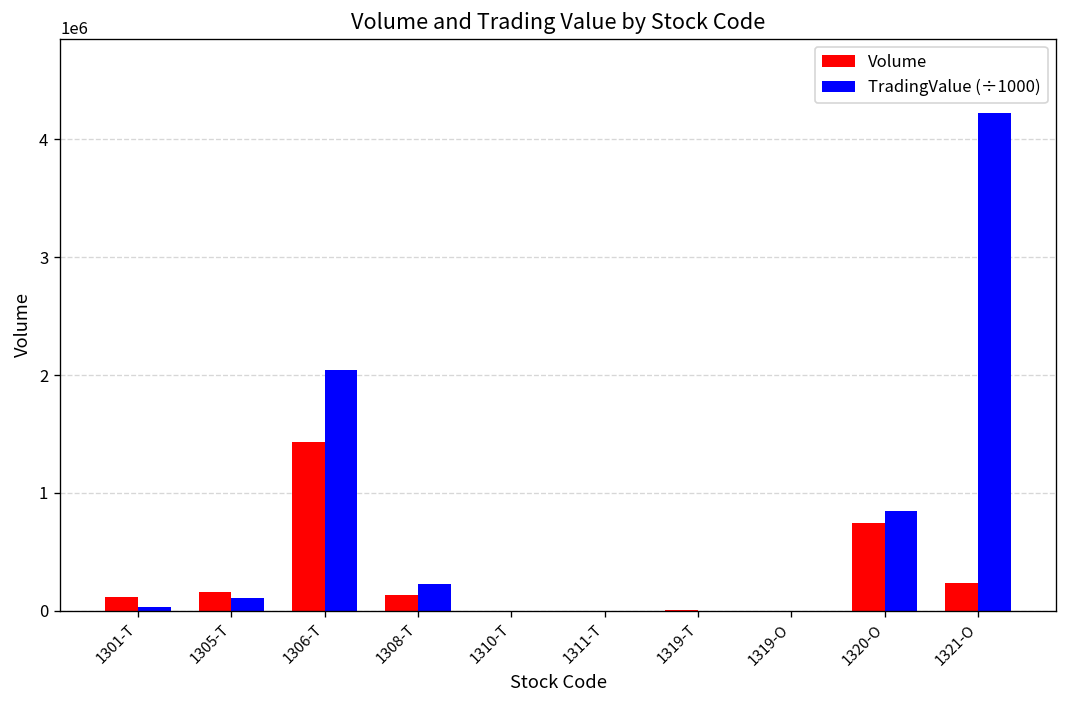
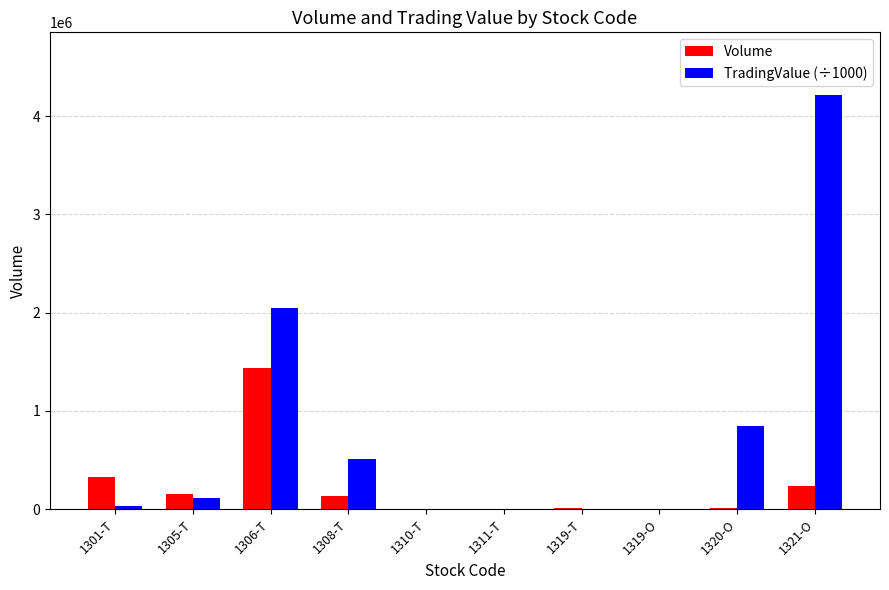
Volume, 1301-T: 100000 -> 300000
TradingValue (÷1000), 1308-T: 200000 -> 500000
Volume, 1320-O: 700000 -> 0
